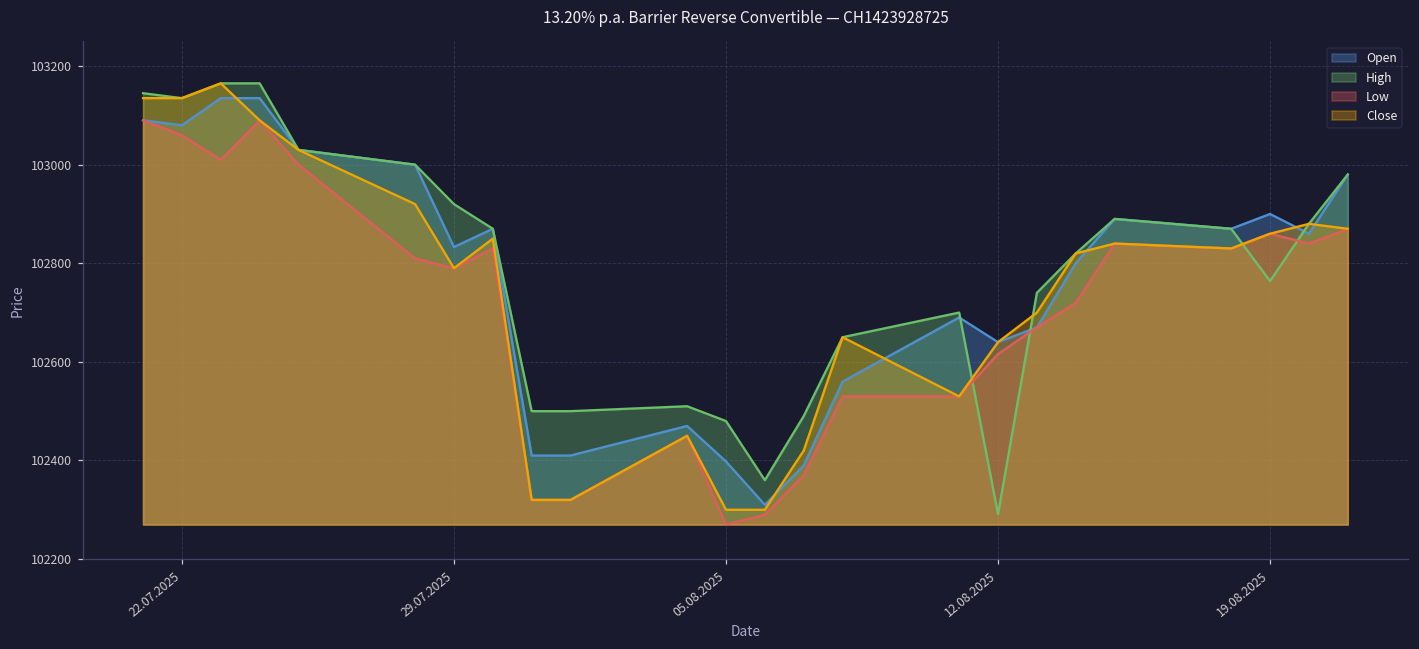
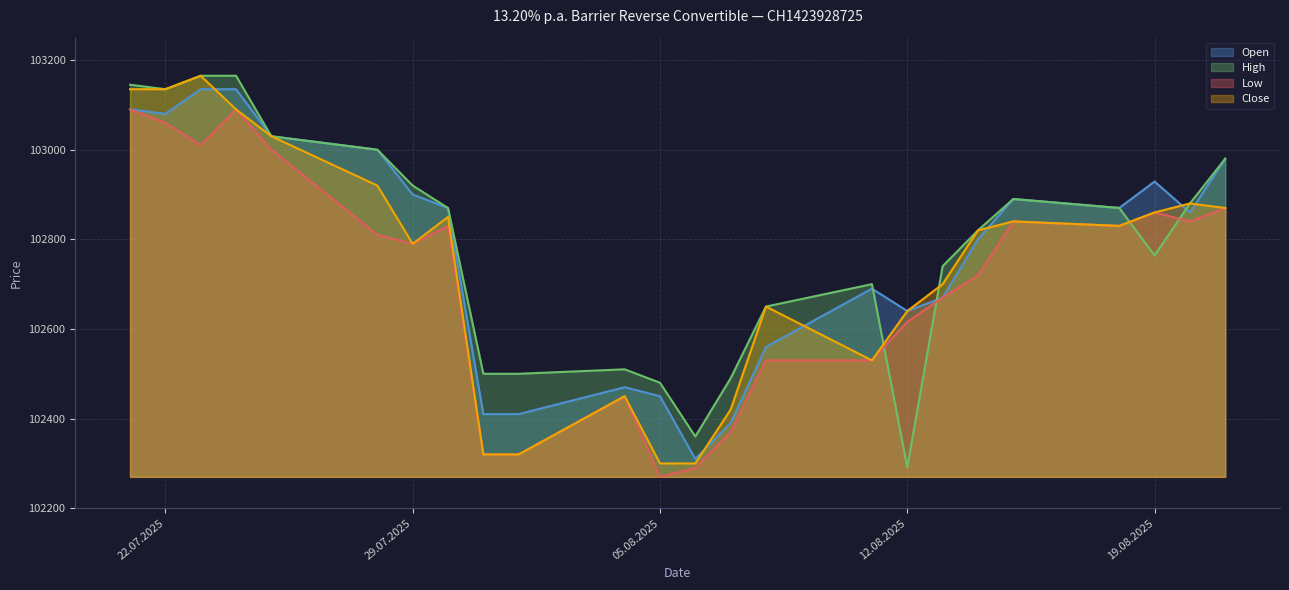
Open, 29.07.2025: 102830 -> 102900
Open, 05.08.2025: 102400 -> 102450
Open, 19.08.2025: 102900 -> 102930
